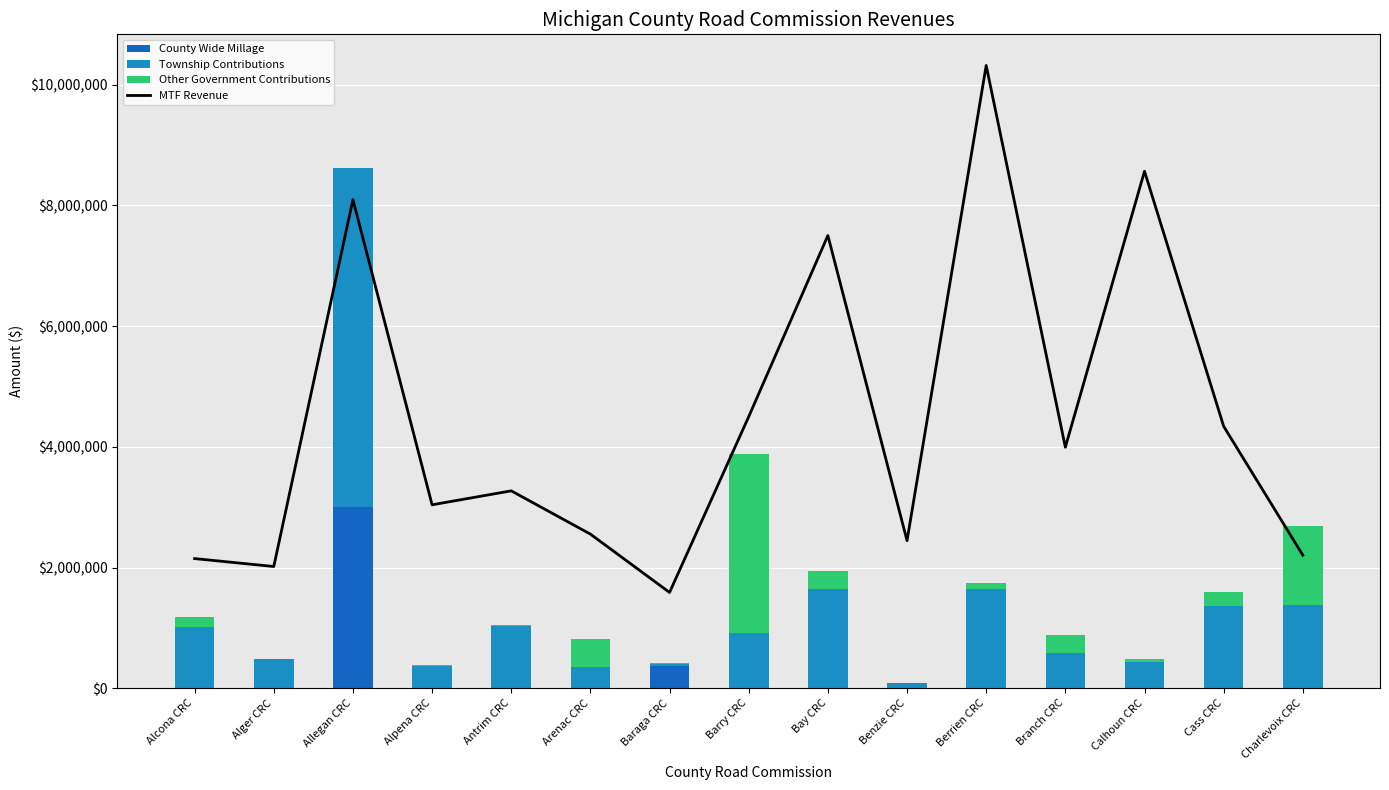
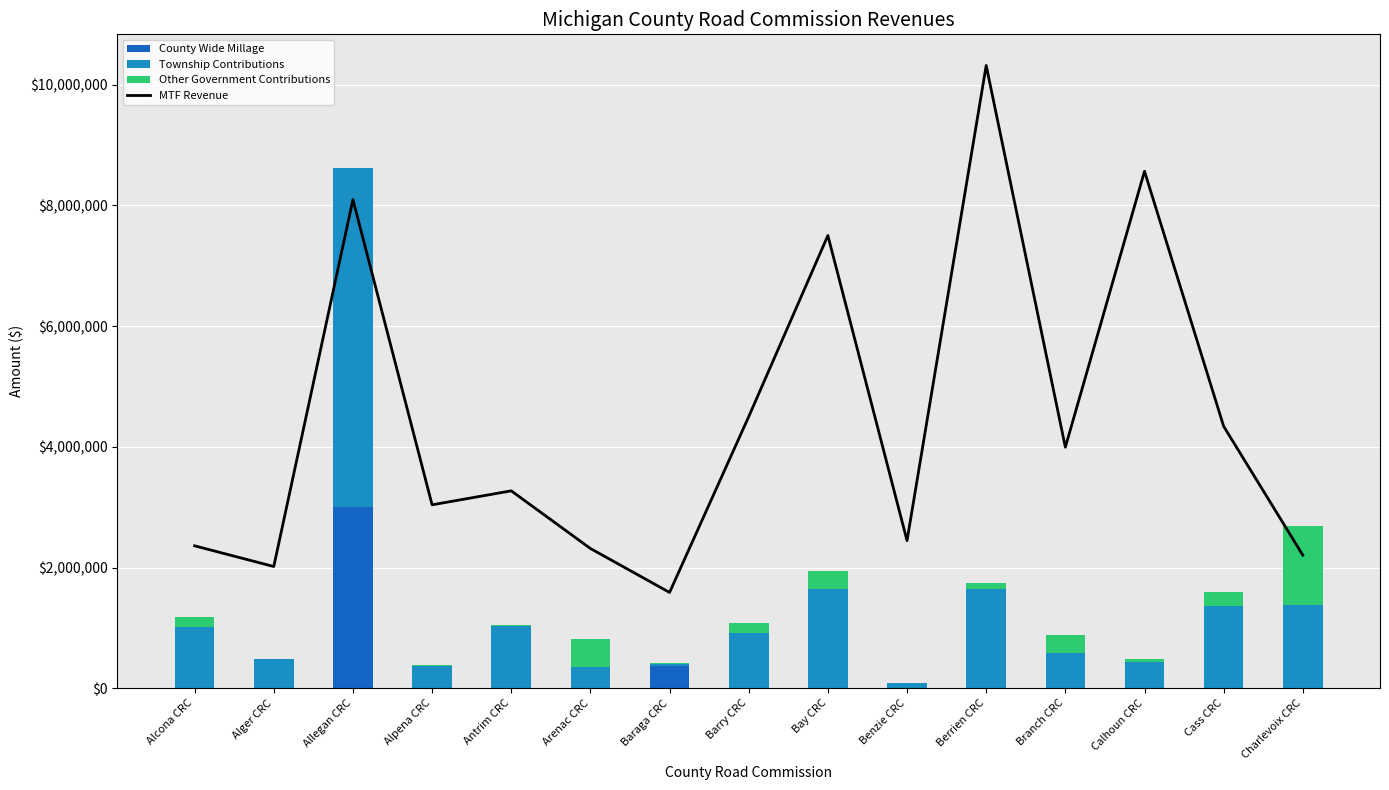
MTF Revenue, Alcona CRC: $2,100,000 -> $2,400,000
MTF Revenue, Arenac CRC: $2,600,000 -> $2,300,000
Other Government Contributions, Barry CRC: $3,000,000 -> $200,000
